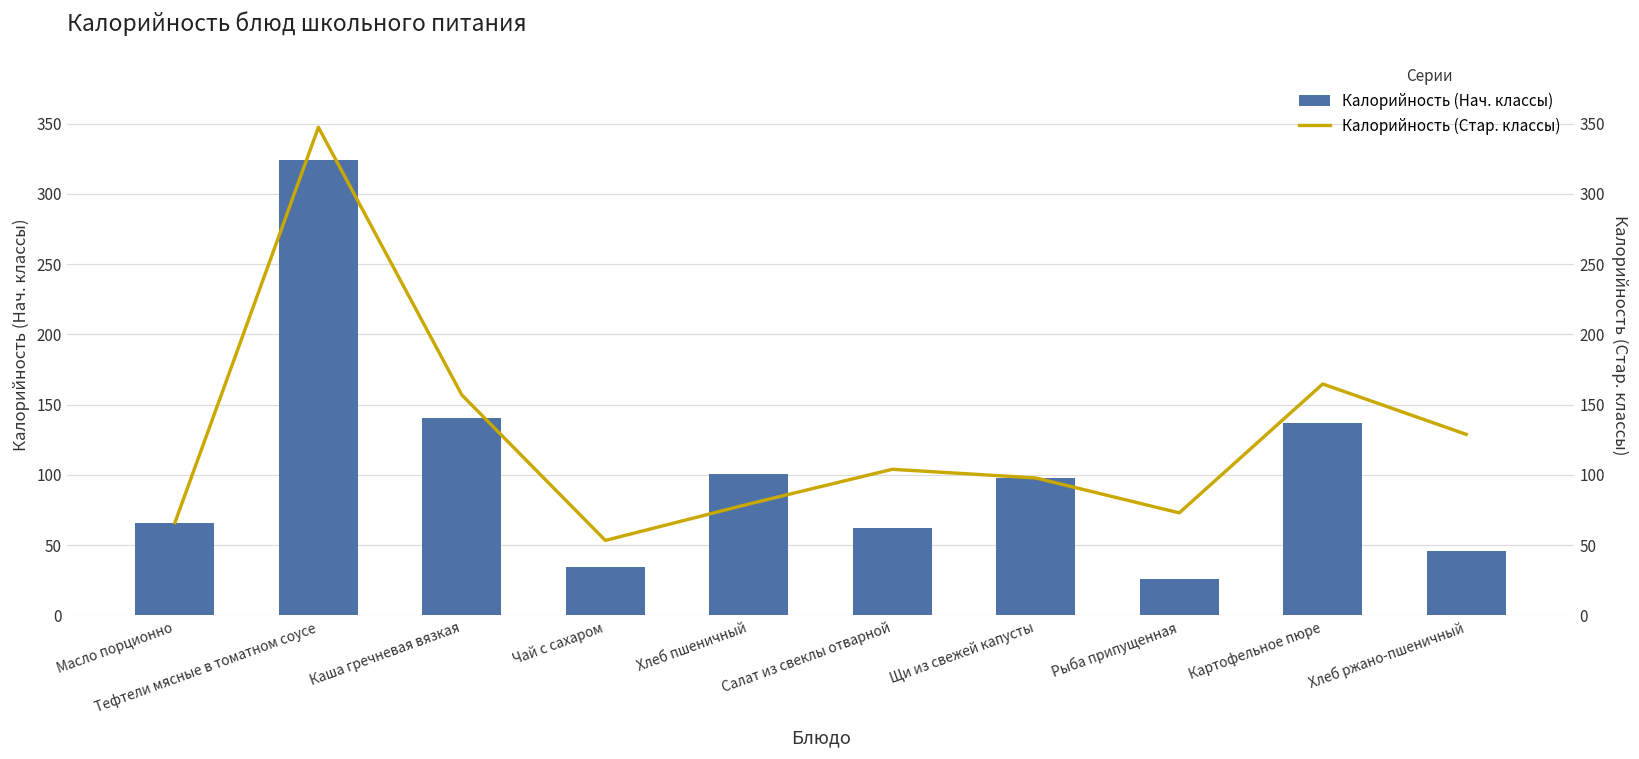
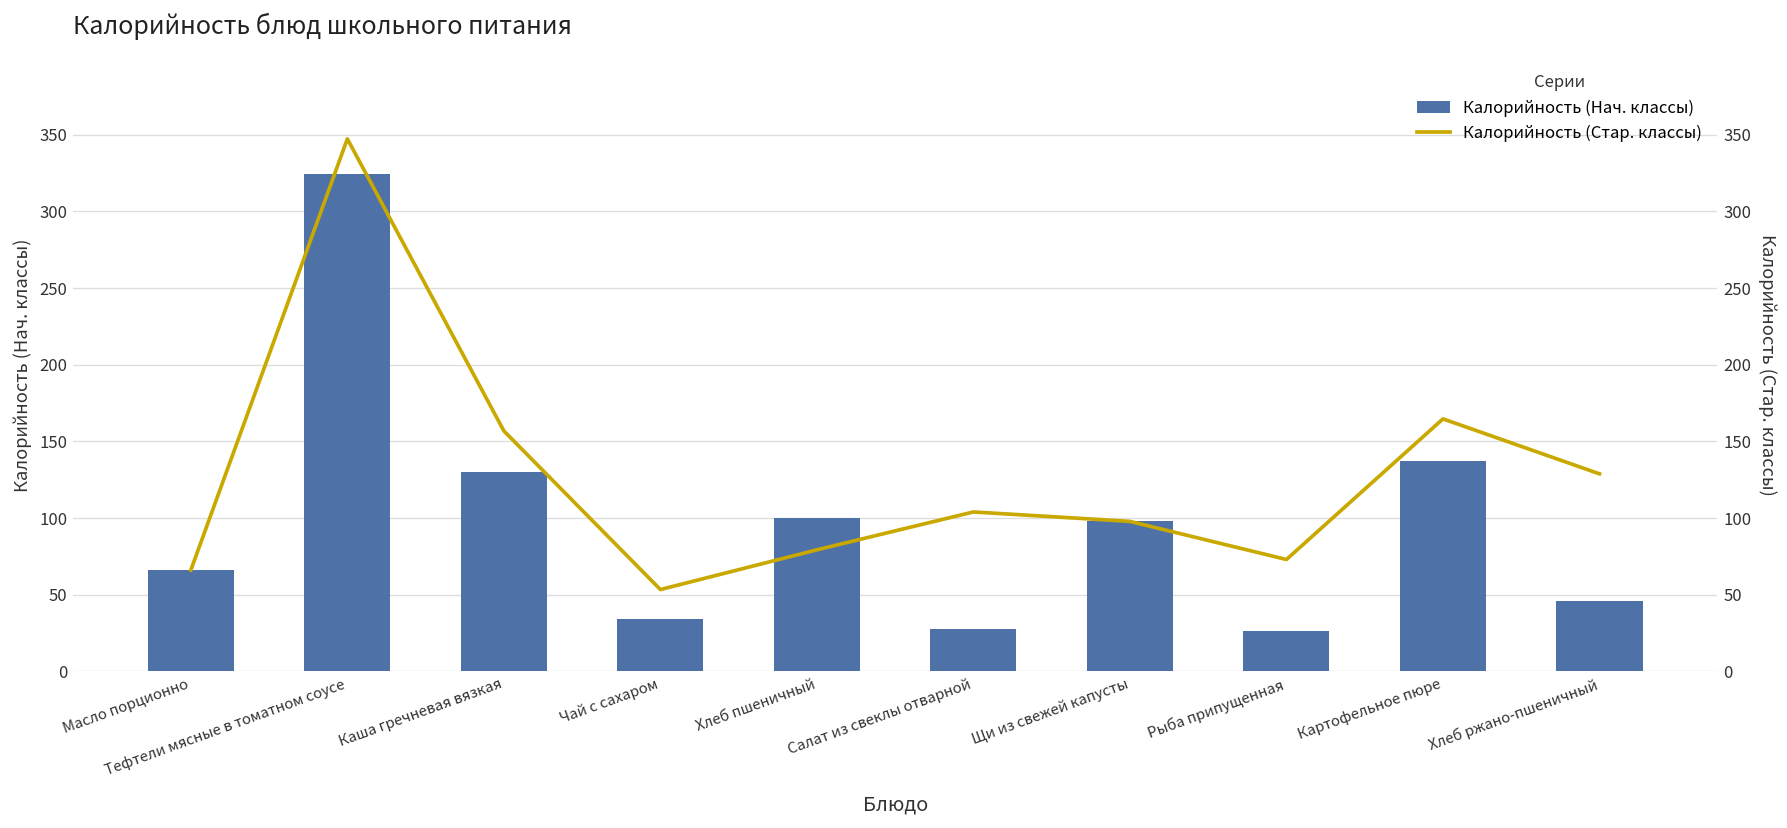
Калорийность (Нач. классы), Каша гречневая вязкая: 140 -> 130
Калорийность (Нач. классы), Салат из свеклы отварной: 62 -> 28
